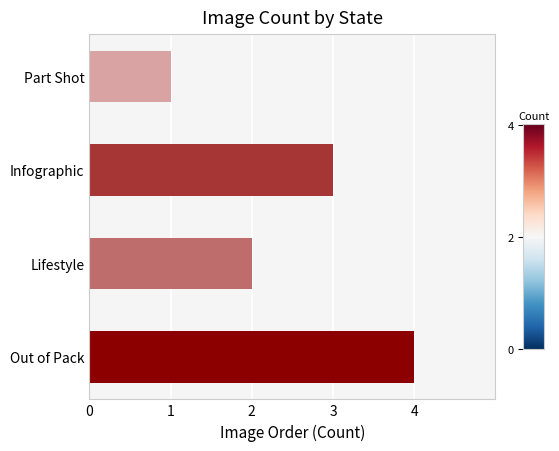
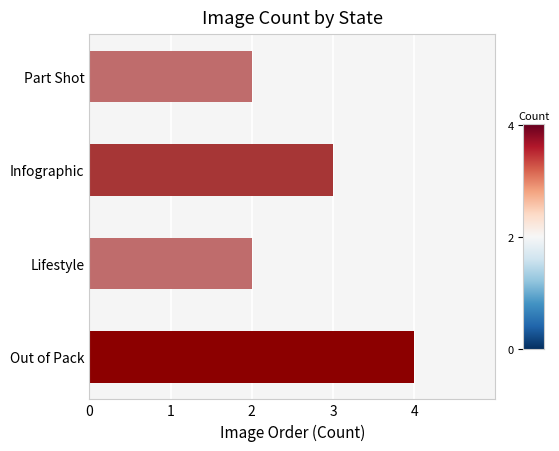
Part Shot: 1 -> 2
